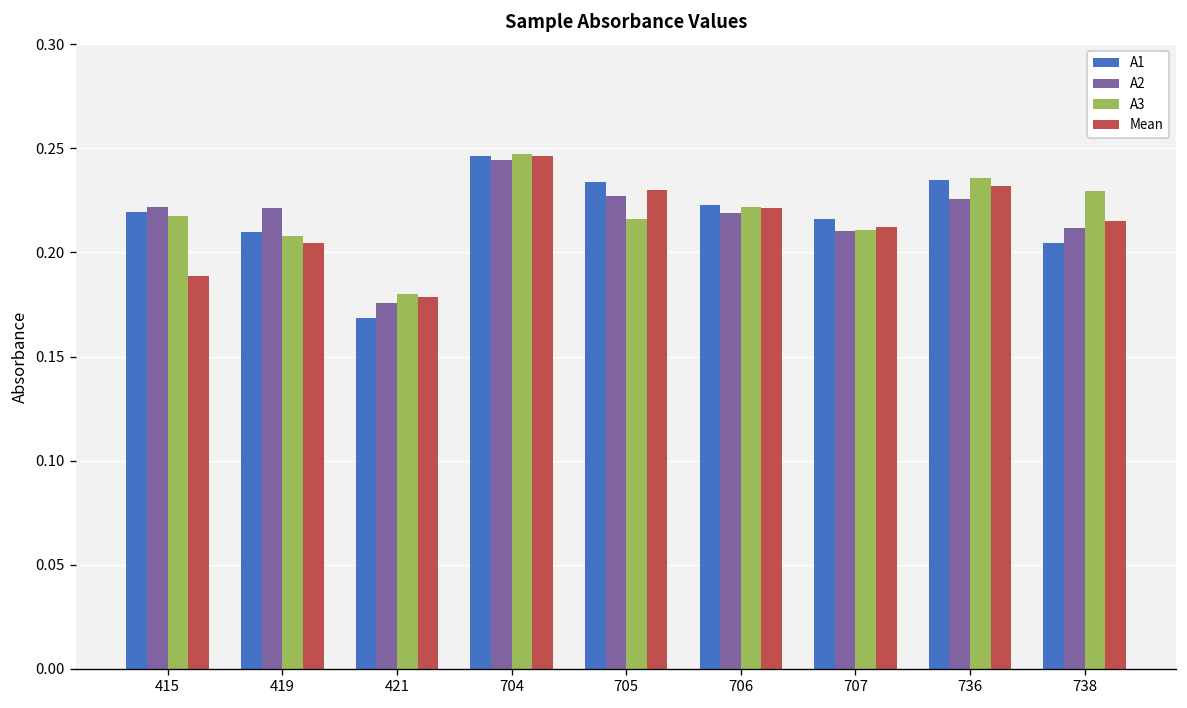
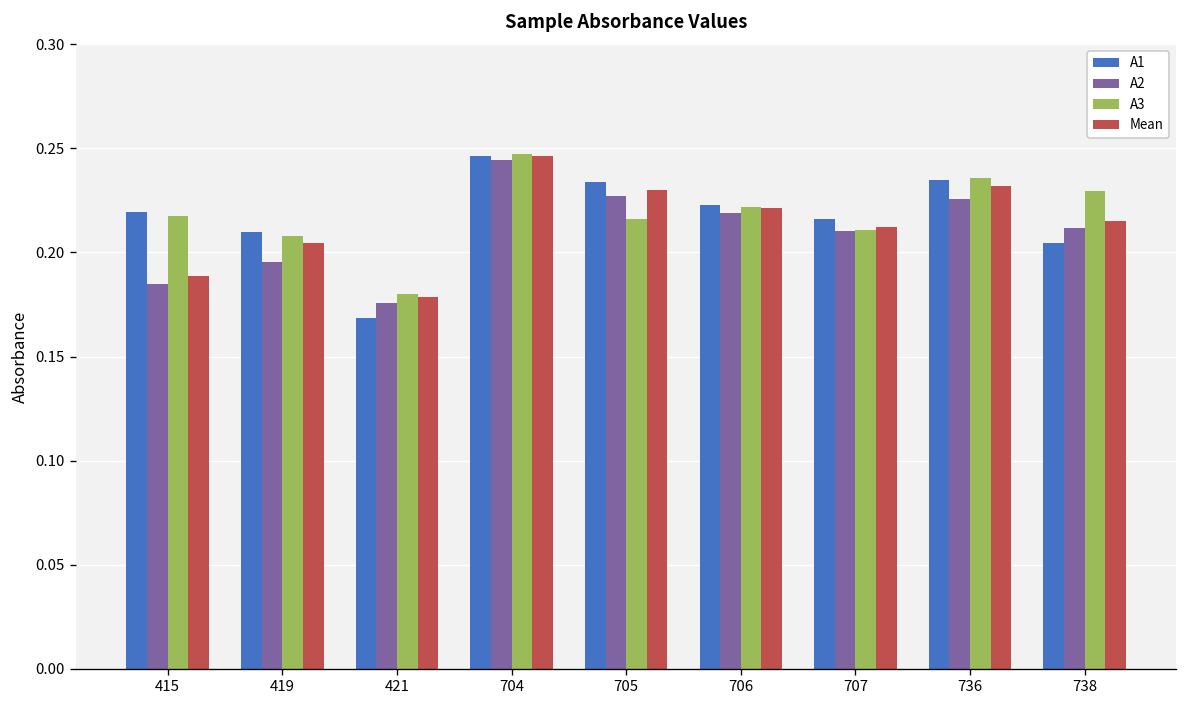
A2, 415: 0.222 -> 0.185
A2, 419: 0.221 -> 0.196
